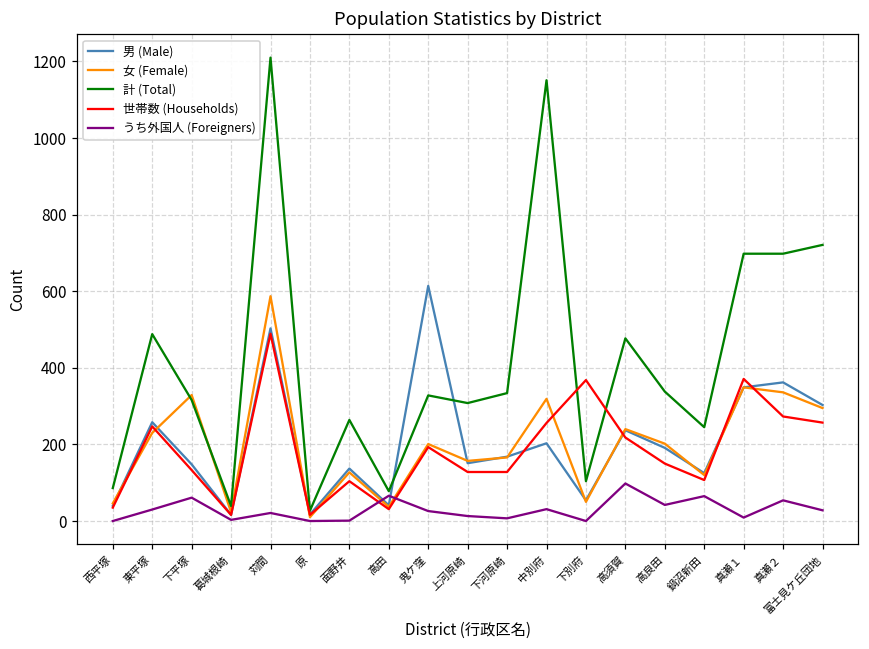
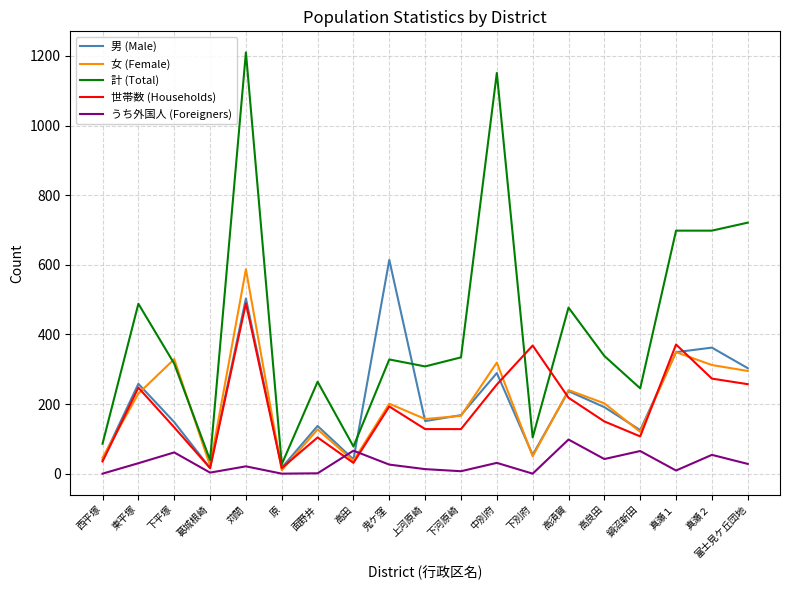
男 (Male), 中別府: 200 -> 290
女 (Female), 真瀬２: 340 -> 310
